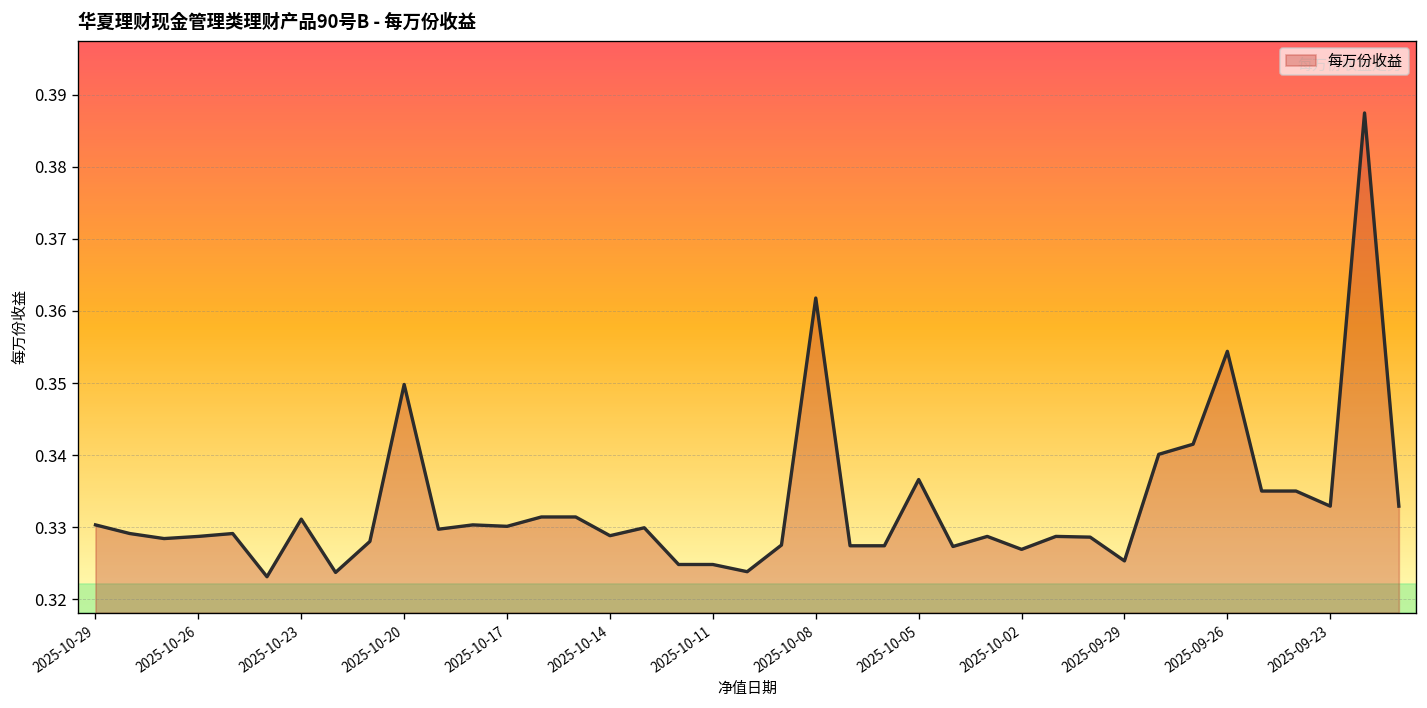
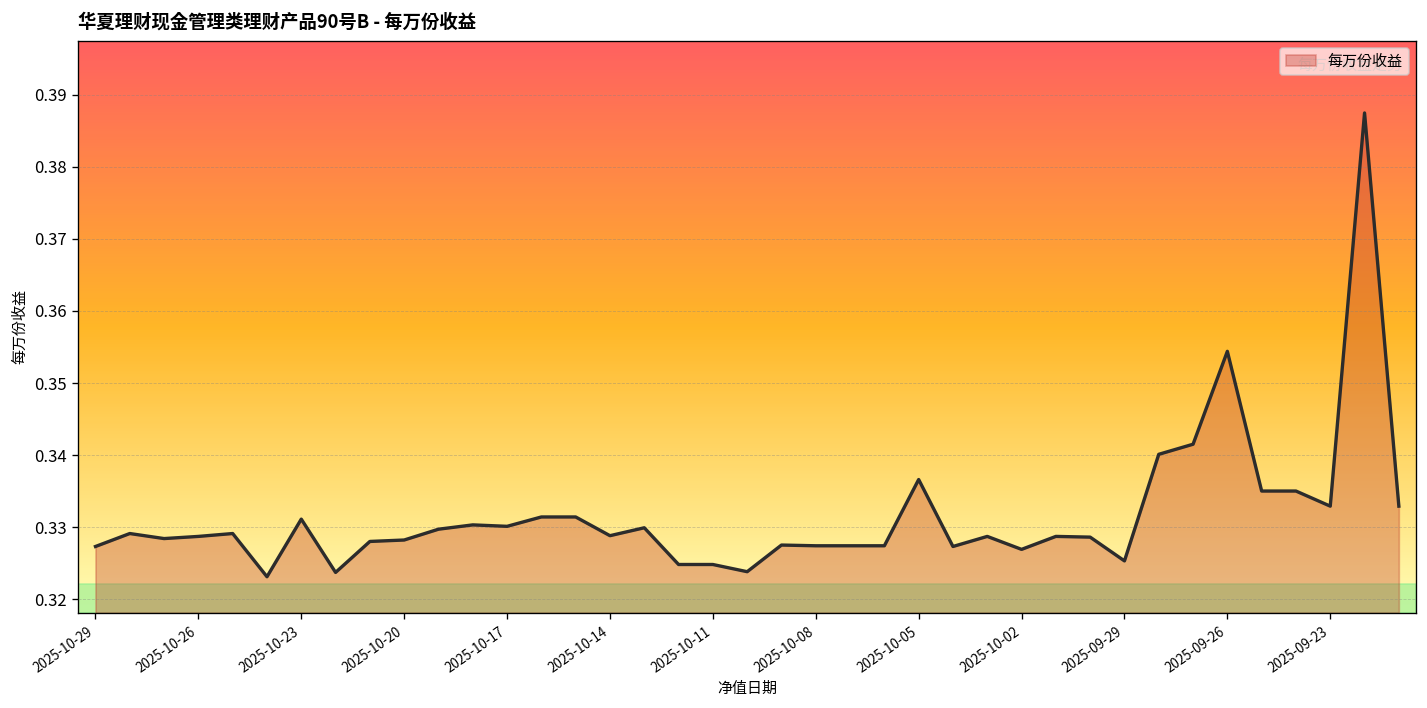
2025-10-29: 0.330 -> 0.327
2025-10-20: 0.350 -> 0.328
2025-10-08: 0.362 -> 0.327
